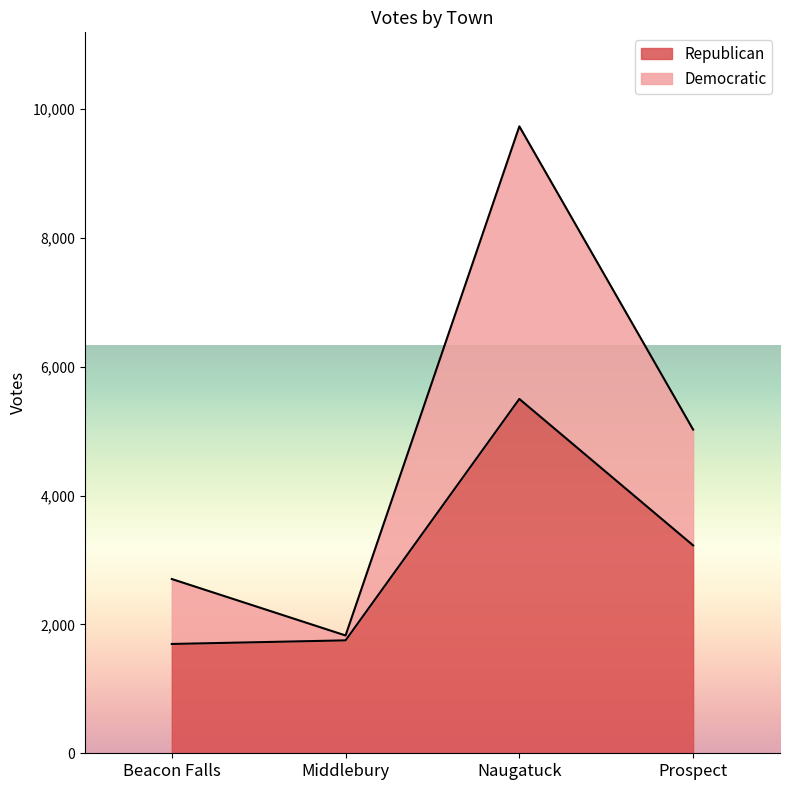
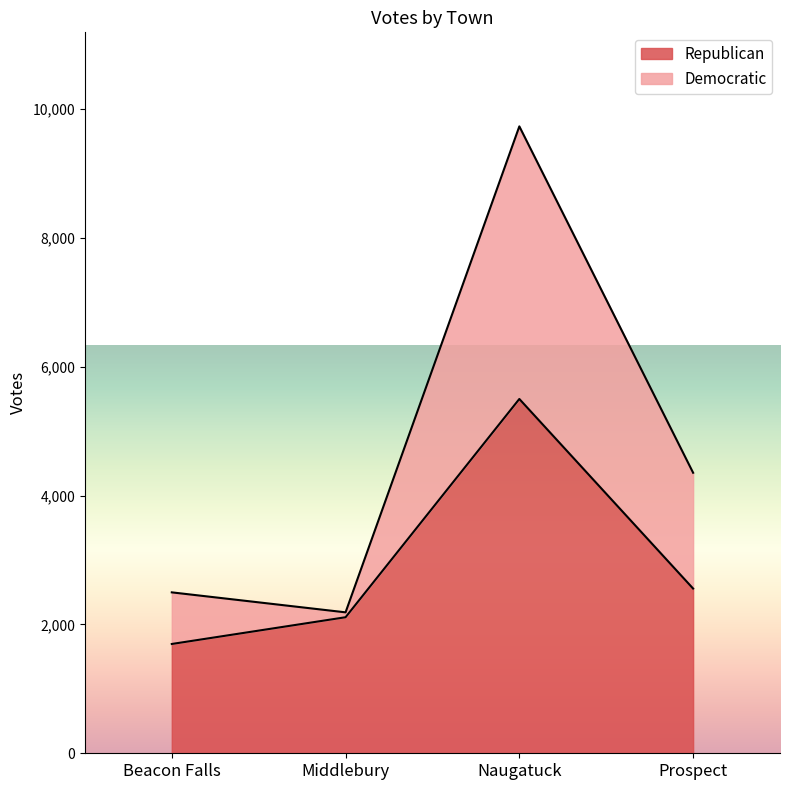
Democratic, Beacon Falls: 1,000 -> 800
Republican, Middlebury: 1,800 -> 2,100
Republican, Prospect: 3,200 -> 2,600
